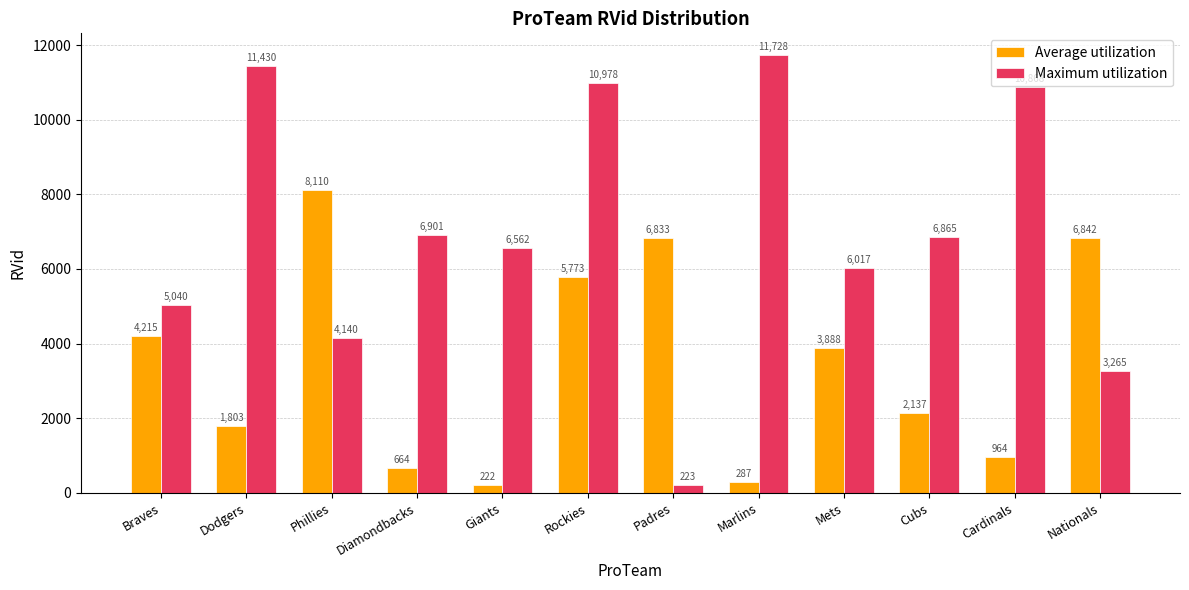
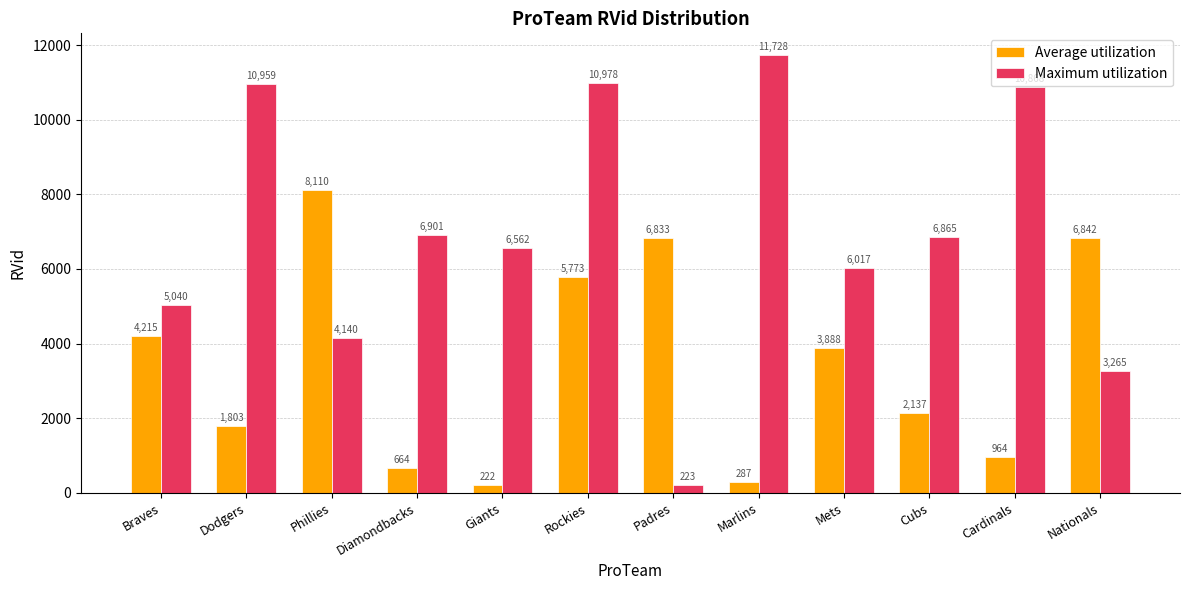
Maximum utilization, Dodgers: 11,430 -> 10,959
